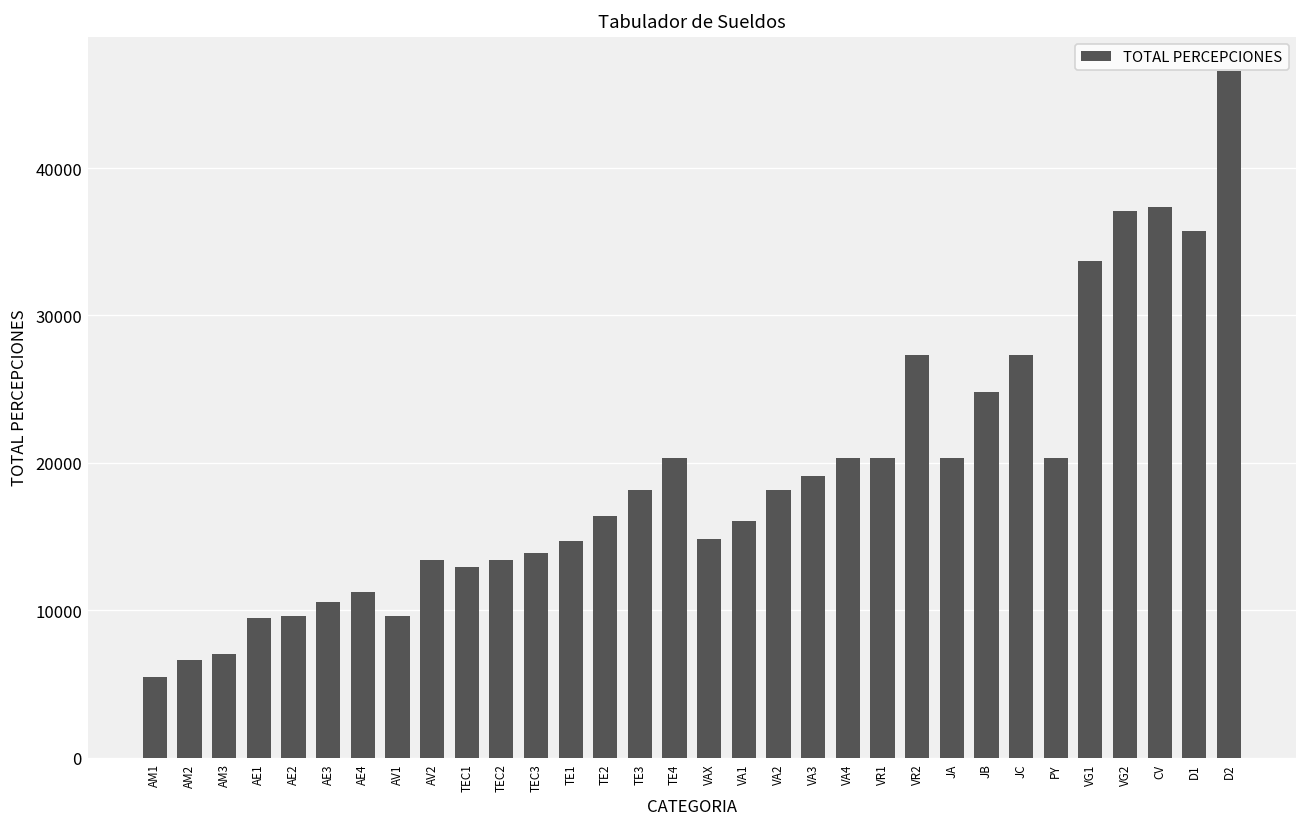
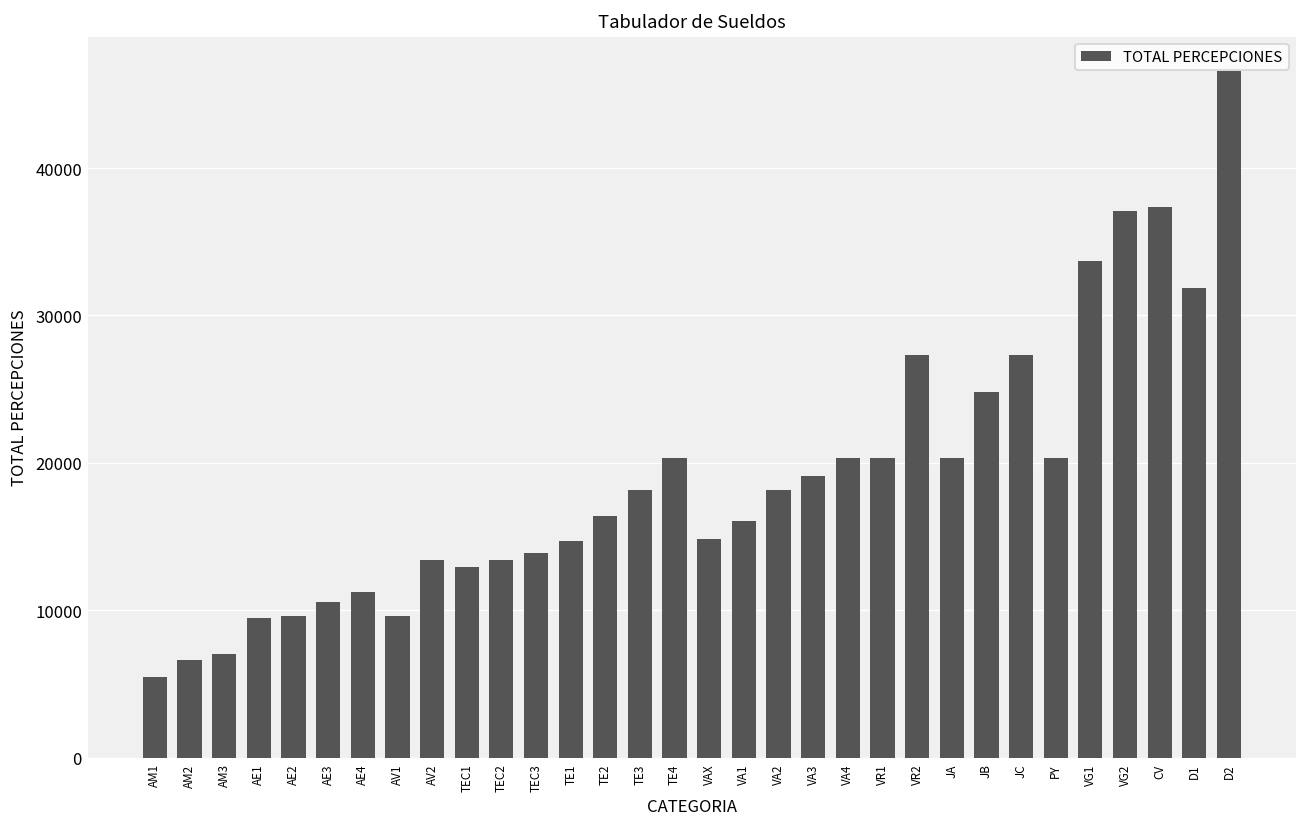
D1: 35700 -> 31900
